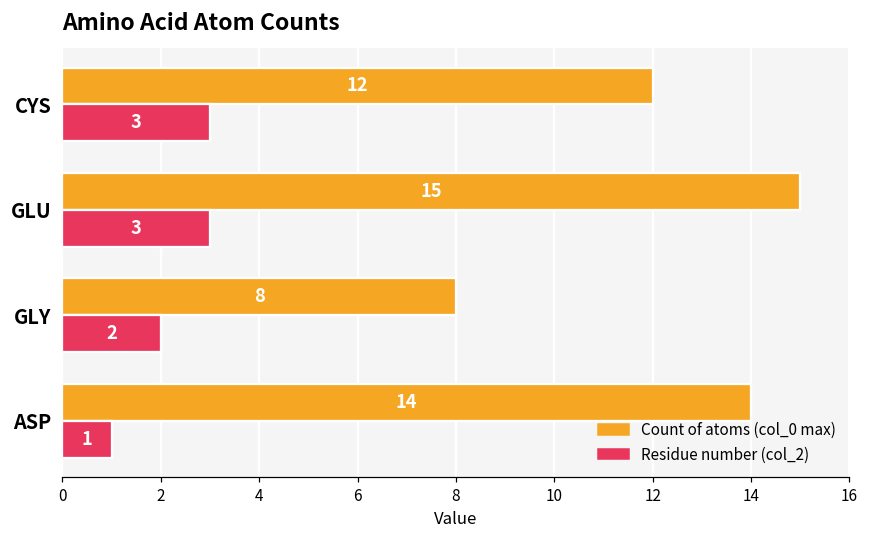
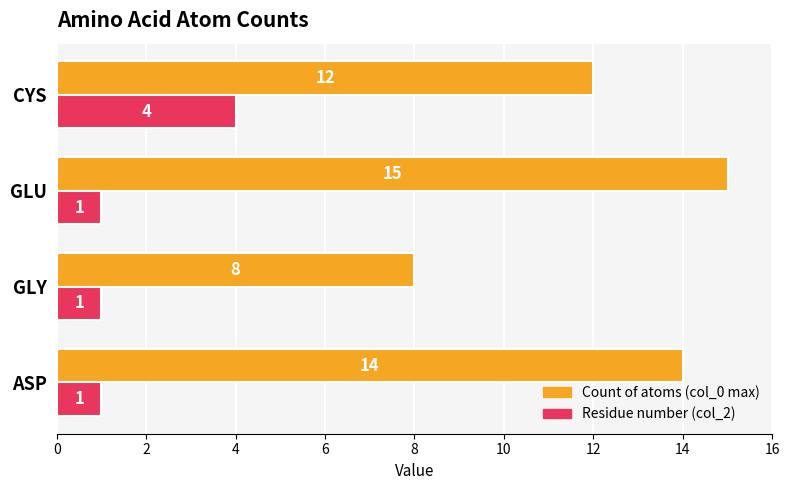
Residue number (col_2), CYS: 3 -> 4
Residue number (col_2), GLU: 3 -> 1
Residue number (col_2), GLY: 2 -> 1
